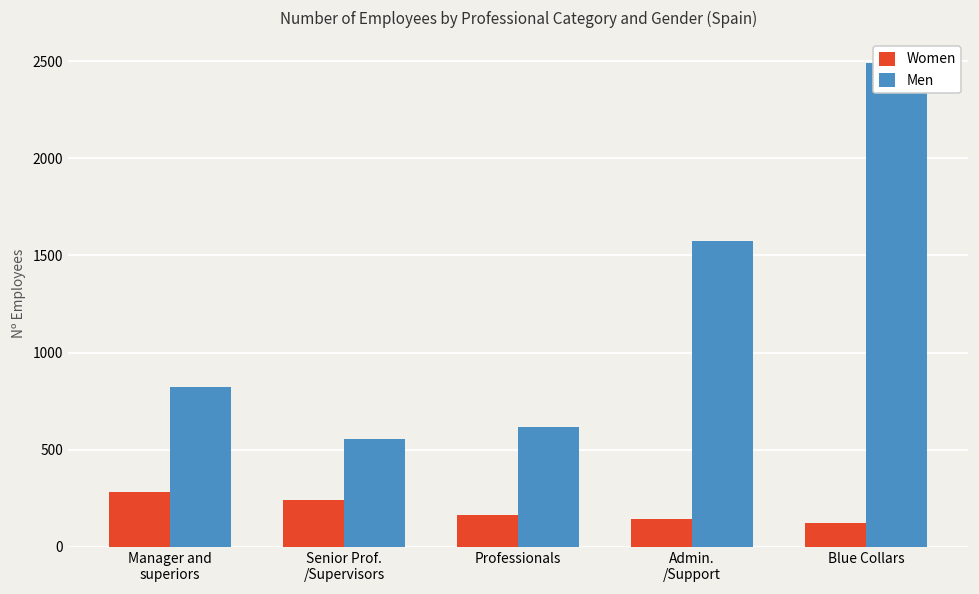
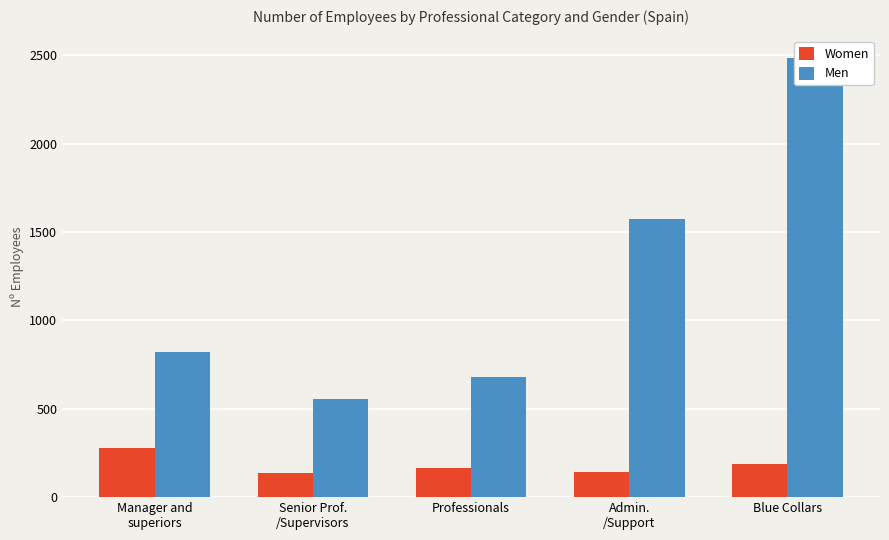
Women, Senior Prof. /Supervisors: 240 -> 140
Men, Professionals: 620 -> 680
Women, Blue Collars: 120 -> 190
